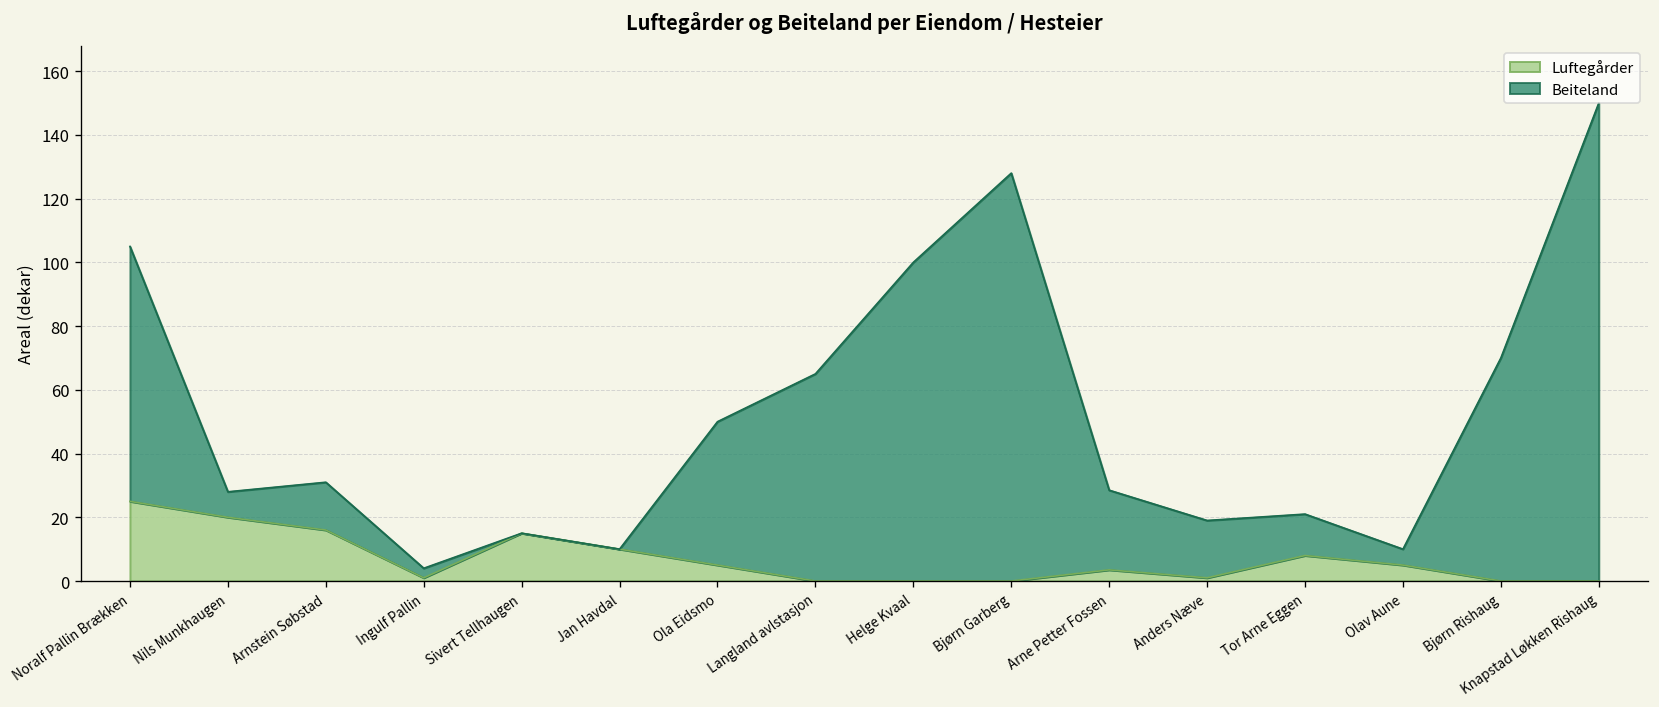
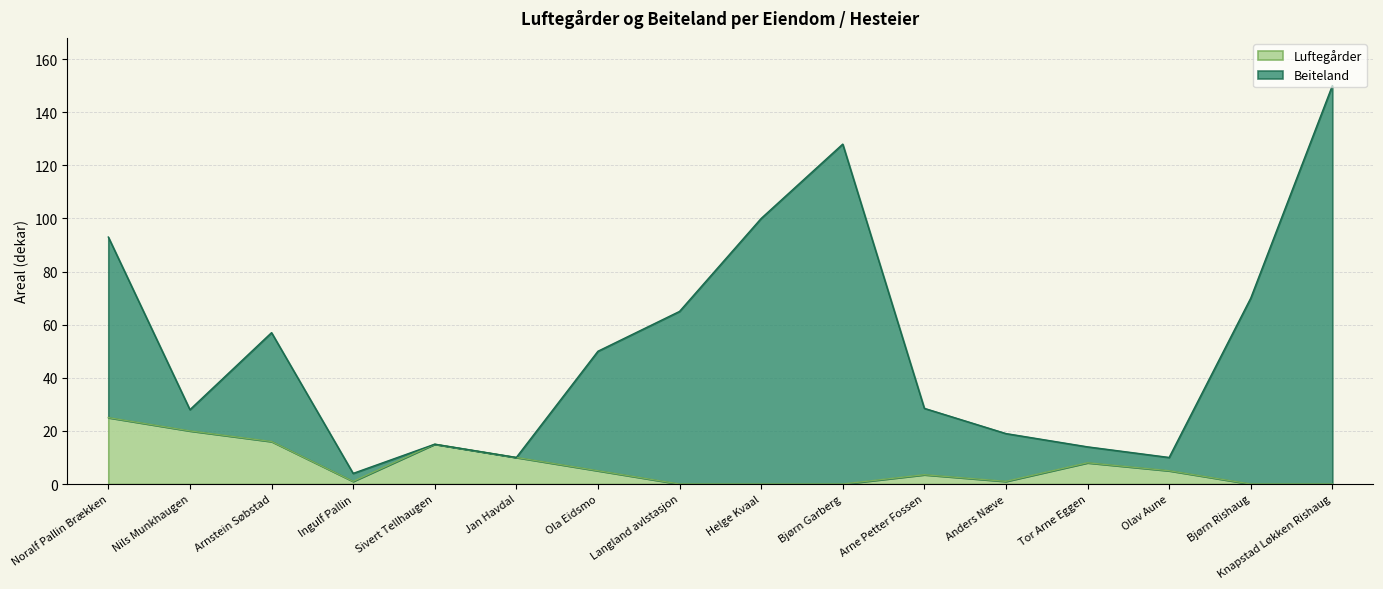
Beiteland, Noralf Pallin Brækken: 80 -> 68
Beiteland, Arnstein Søbstad: 15 -> 41
Beiteland, Tor Arne Eggen: 13 -> 6
